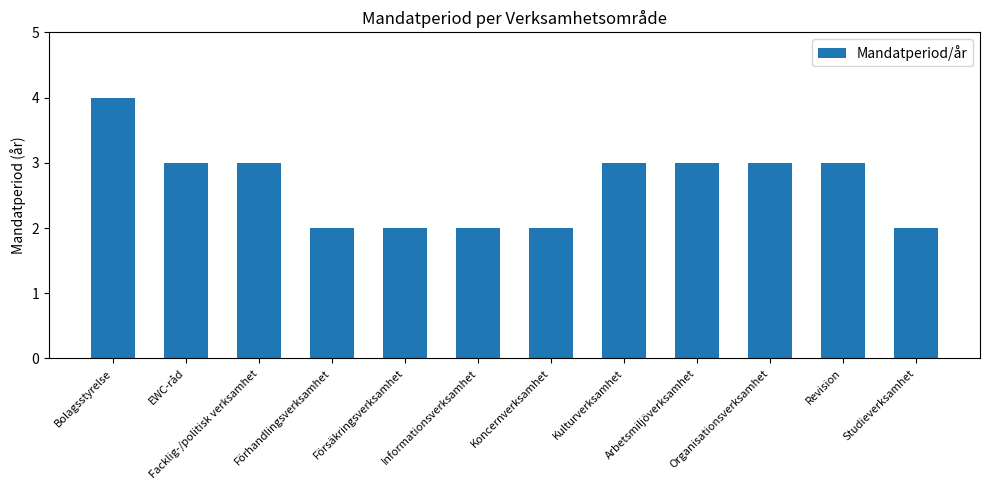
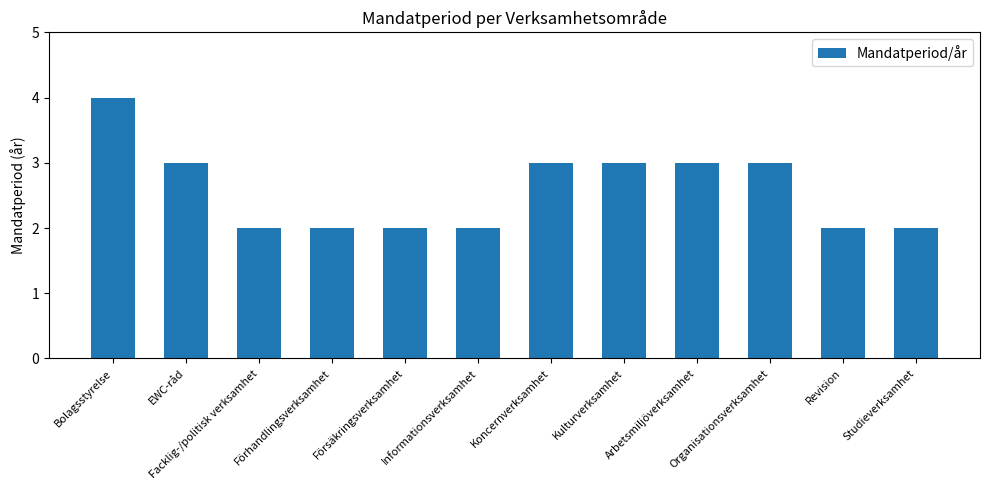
Facklig-/politisk verksamhet: 3 -> 2
Koncernverksamhet: 2 -> 3
Revision: 3 -> 2
